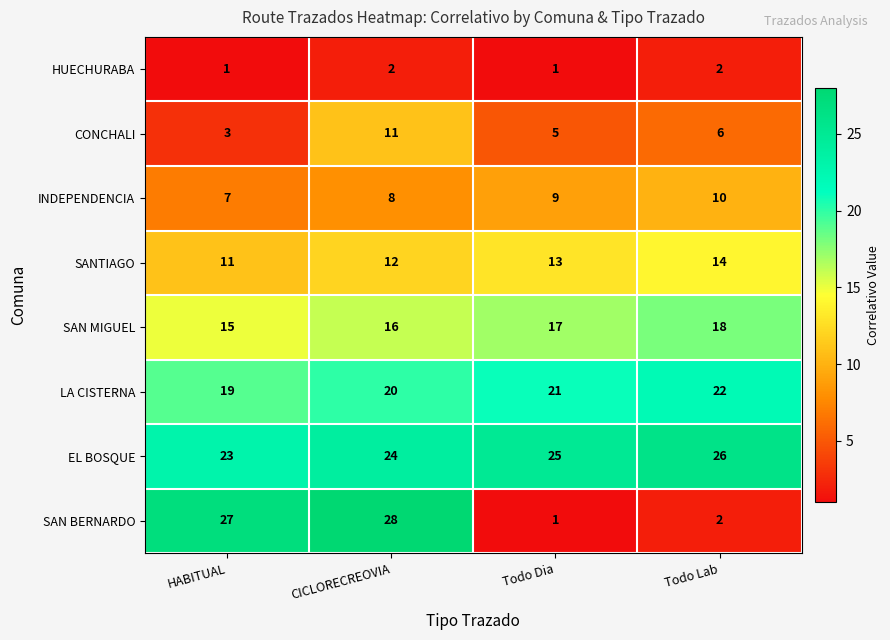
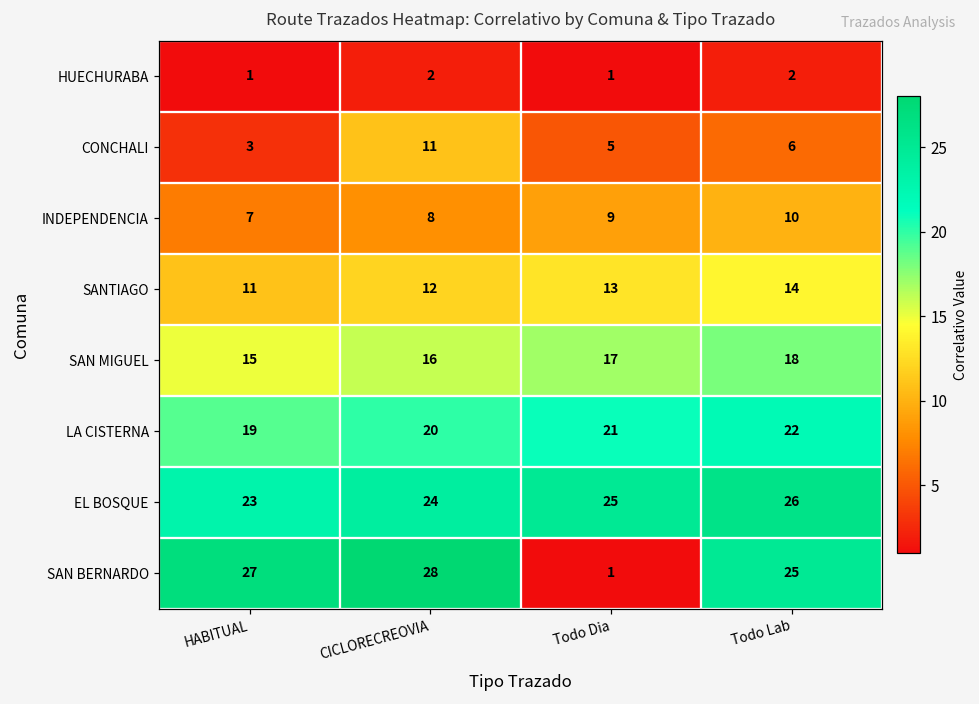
SAN BERNARDO, Todo Lab: 2 -> 25
